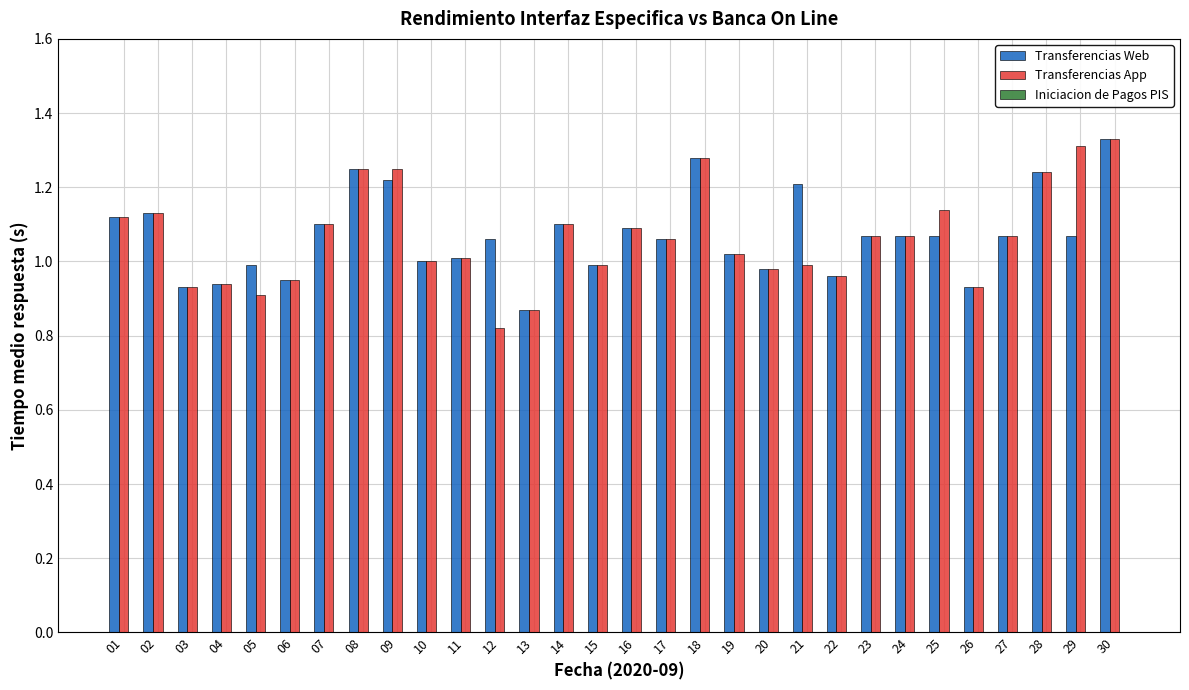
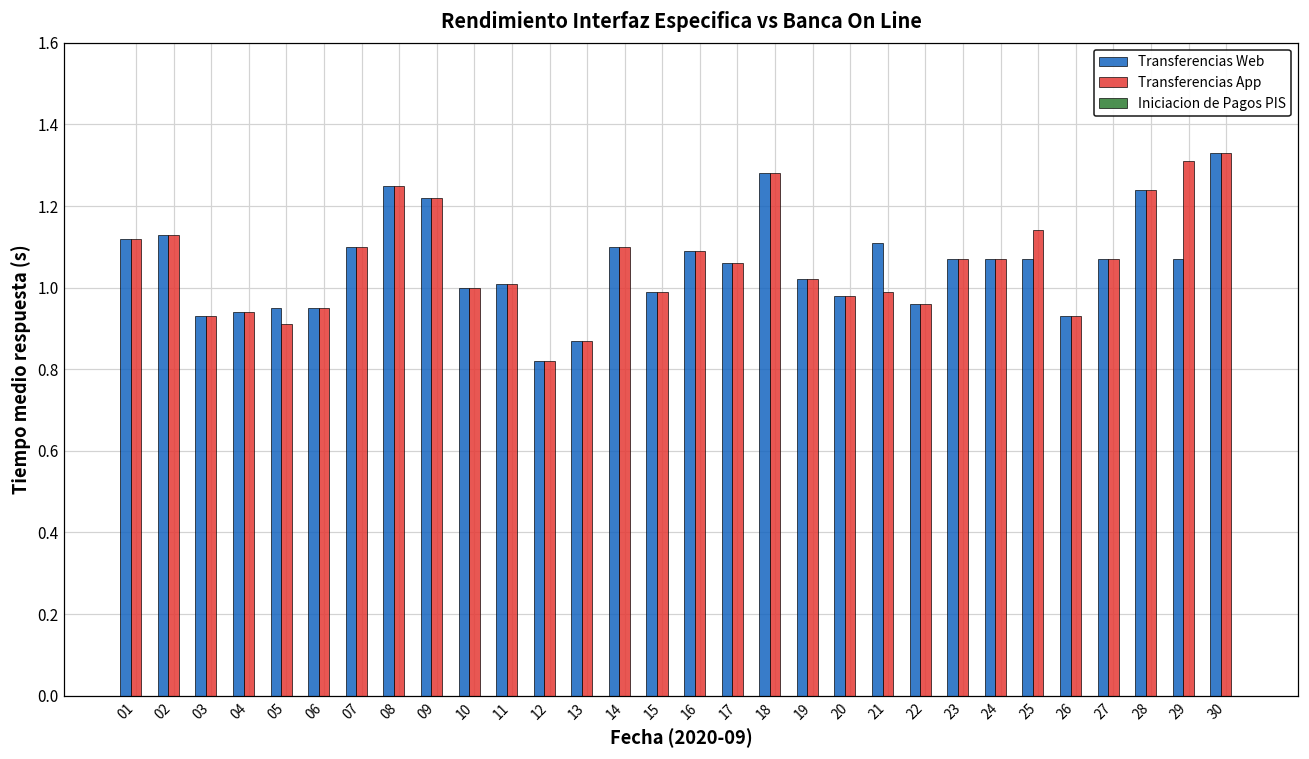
Transferencias Web, 05: 0.99 -> 0.95
Transferencias App, 09: 1.25 -> 1.22
Transferencias Web, 12: 1.06 -> 0.82
Transferencias Web, 21: 1.21 -> 1.11
